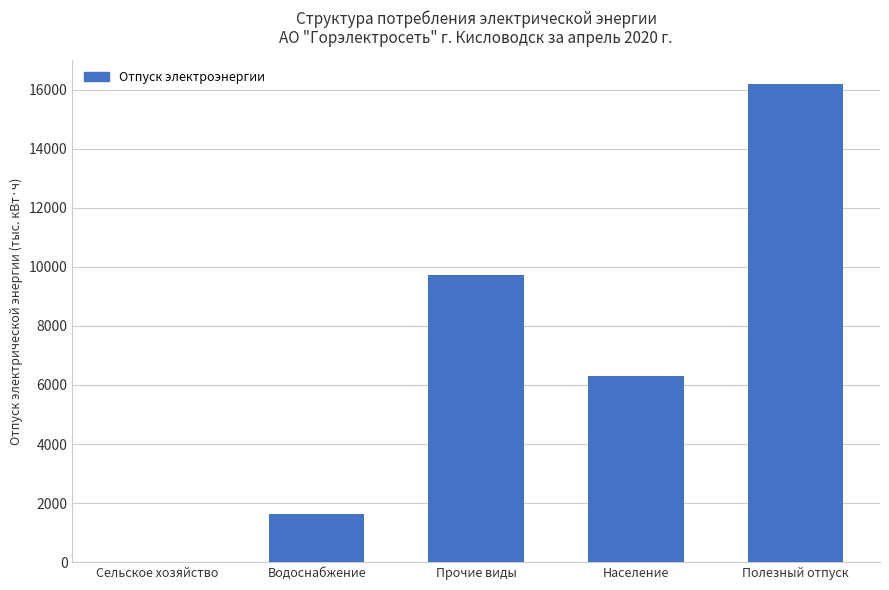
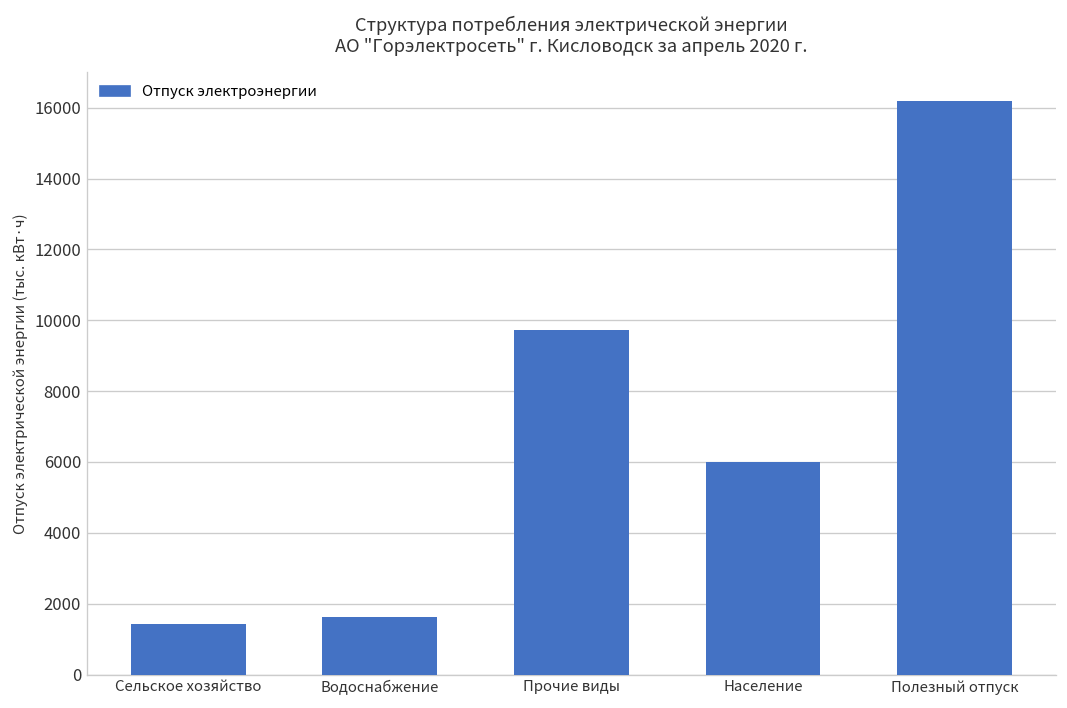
Сельское хозяйство: 0 -> 1400
Население: 6300 -> 6000
